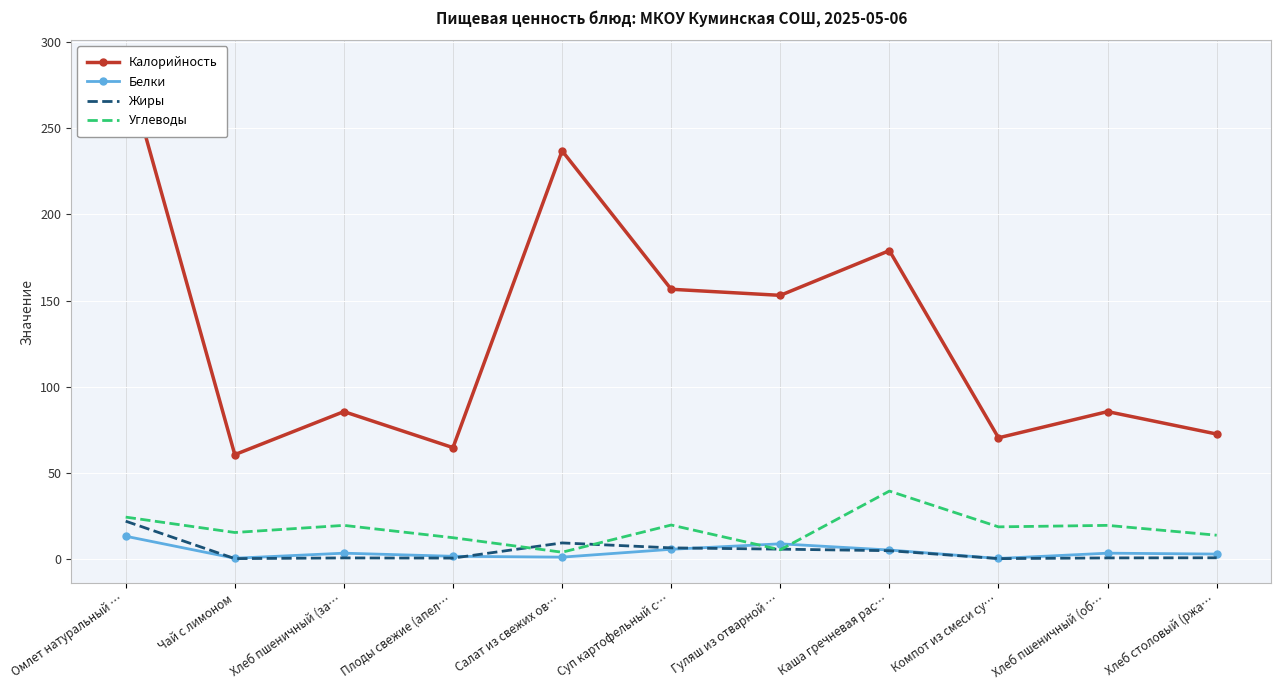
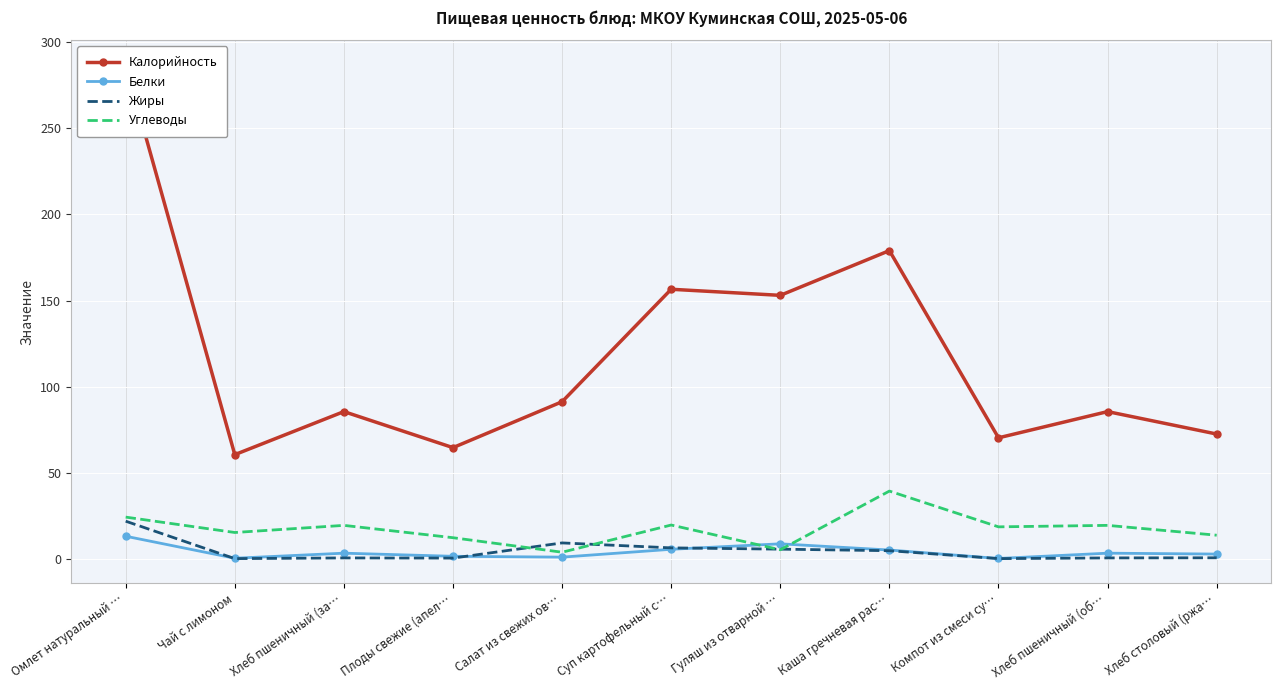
Калорийность, Салат из свежих ов…: 237 -> 91
